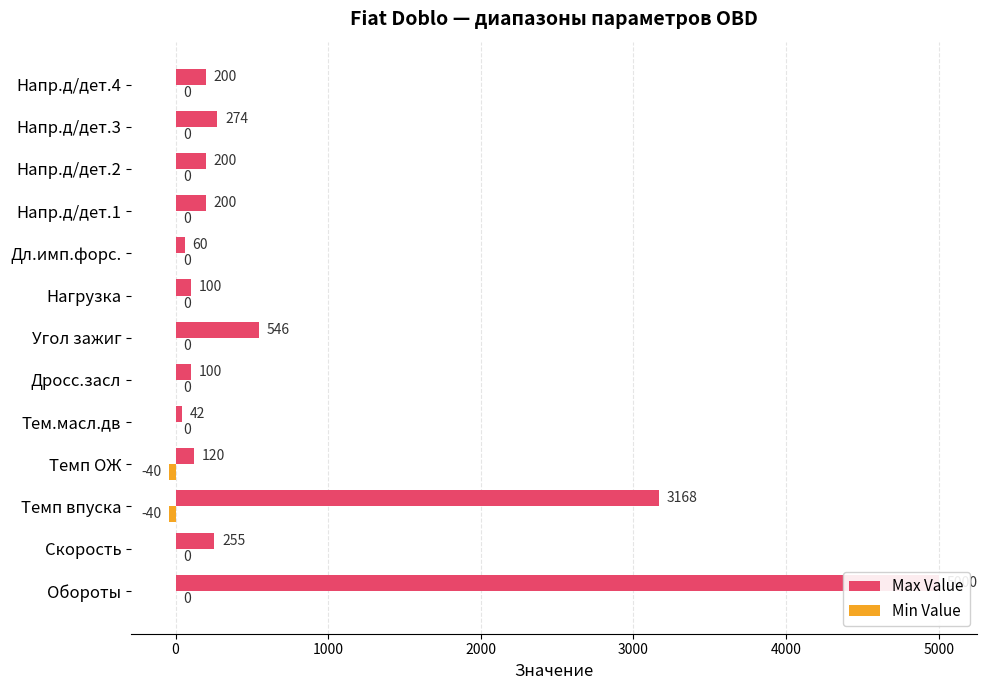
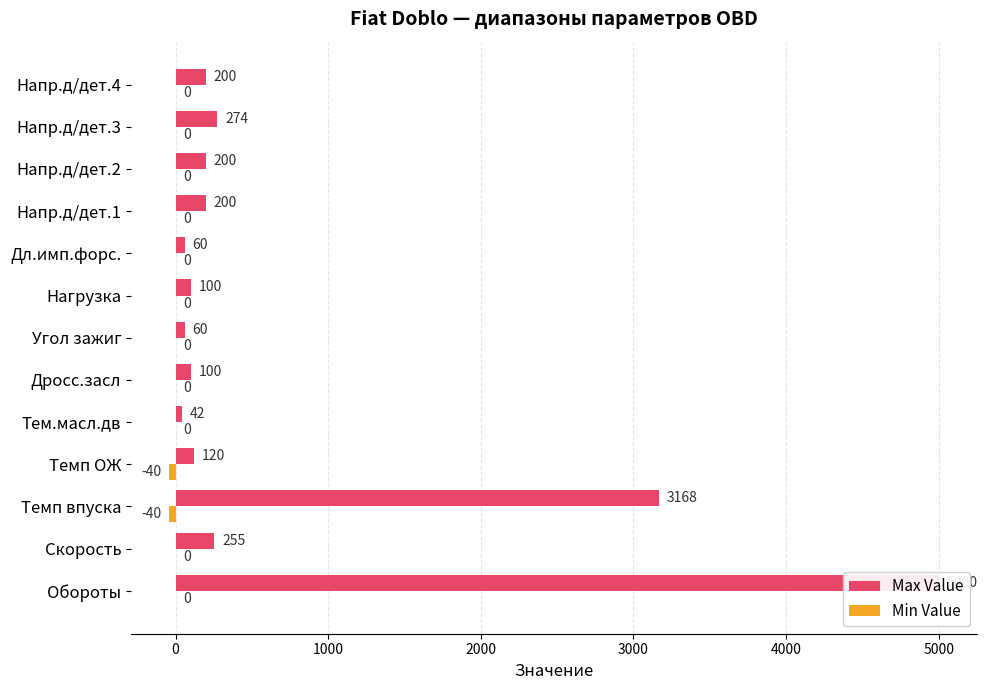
Max Value, Угол зажиг: 546 -> 60
